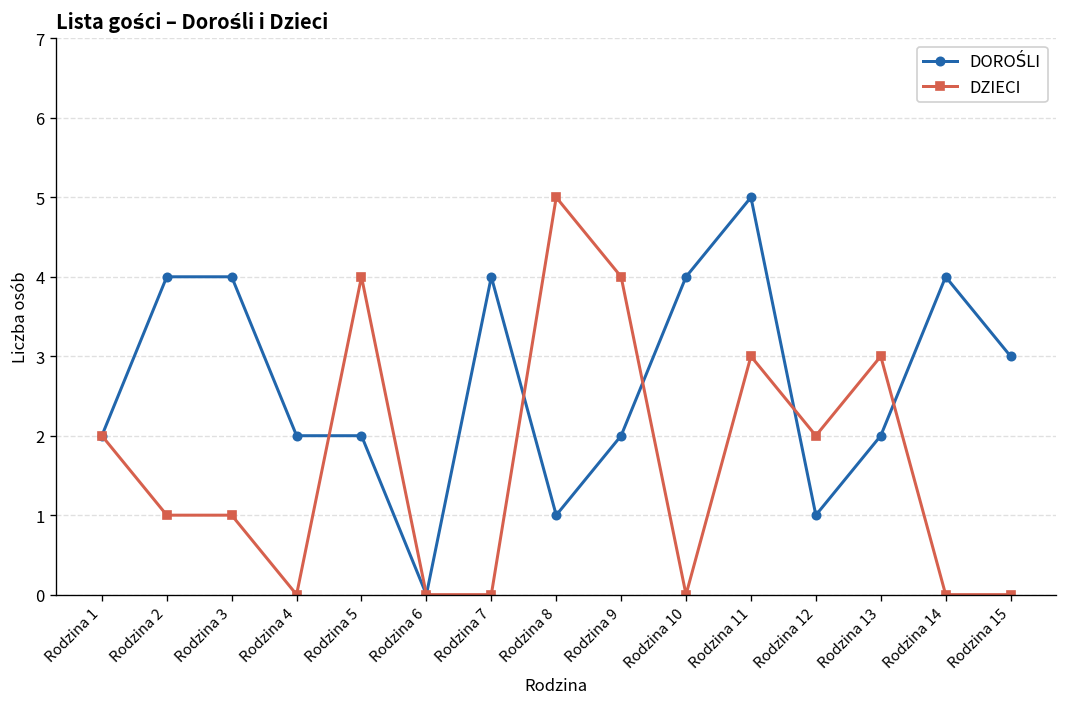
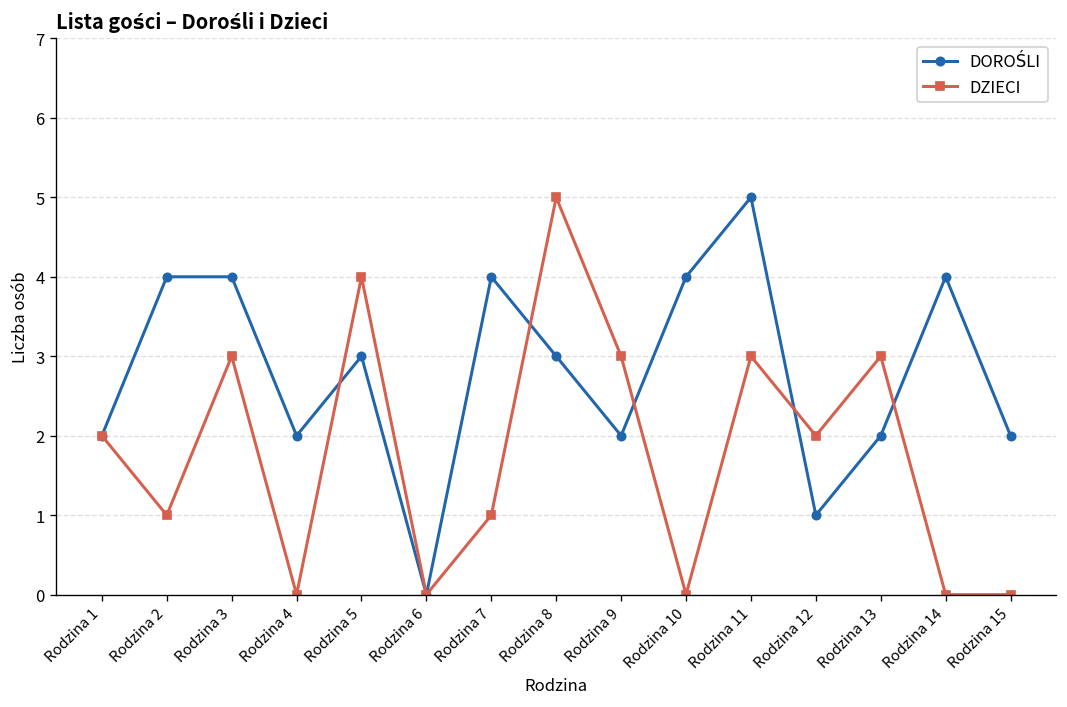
DZIECI, Rodzina 3: 1 -> 3
DOROŚLI, Rodzina 5: 2 -> 3
DZIECI, Rodzina 7: 0 -> 1
DOROŚLI, Rodzina 8: 1 -> 3
DZIECI, Rodzina 9: 4 -> 3
DOROŚLI, Rodzina 15: 3 -> 2
